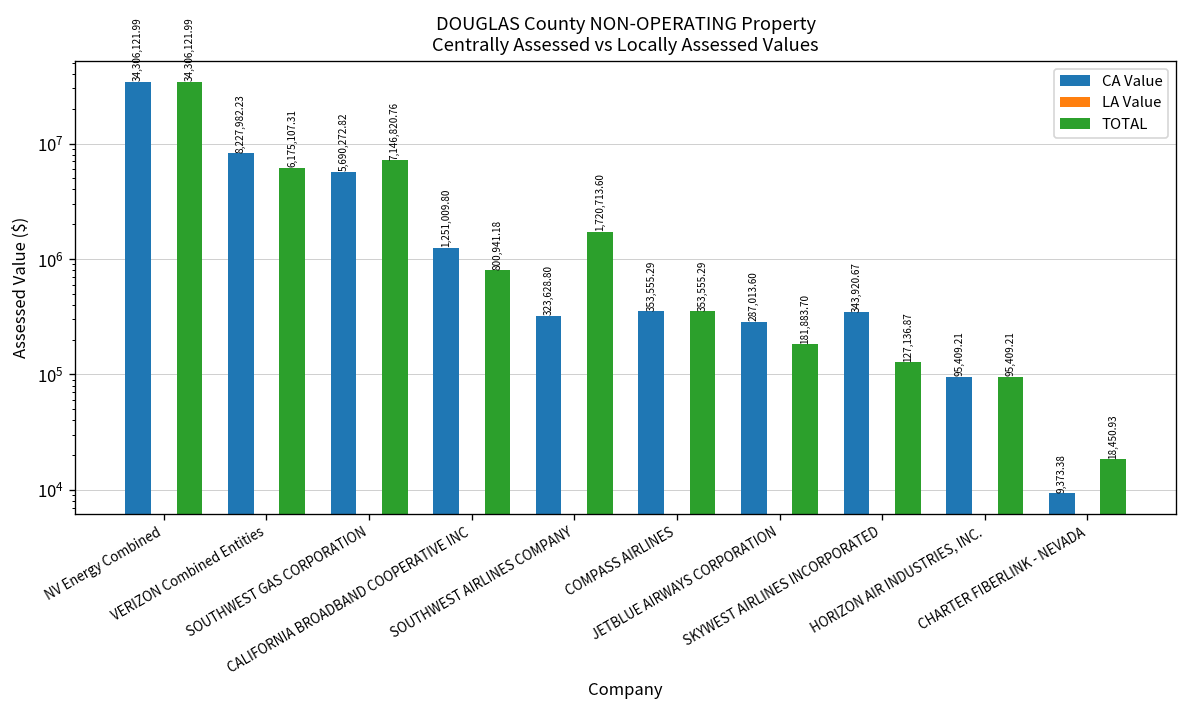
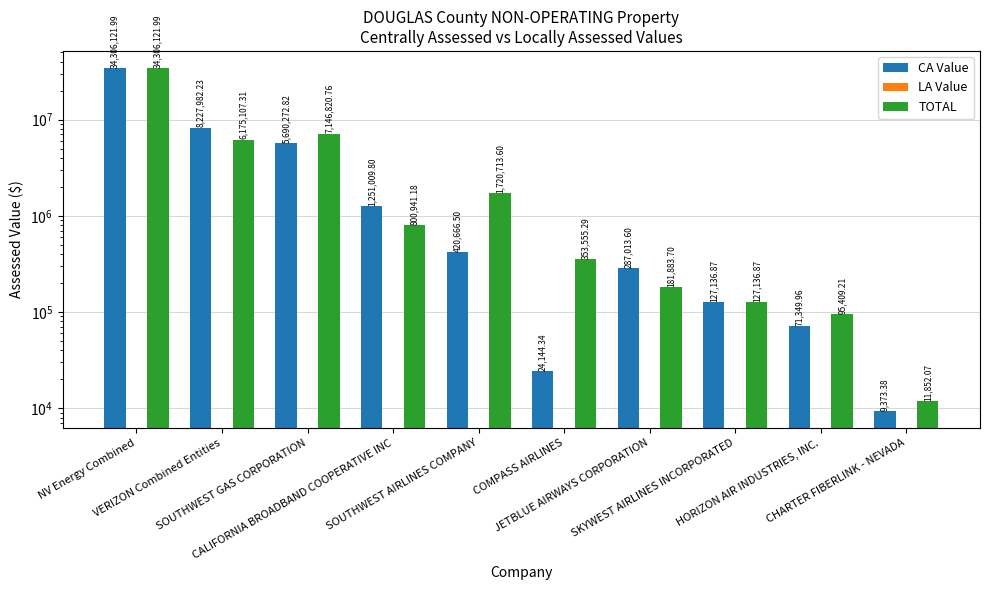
CA Value, SOUTHWEST AIRLINES COMPANY: 323,628.80 -> 420,666.50
CA Value, COMPASS AIRLINES: 353,555.29 -> 24,144.34
CA Value, SKYWEST AIRLINES INCORPORATED: 343,920.67 -> 127,136.87
CA Value, HORIZON AIR INDUSTRIES, INC.: 95,409.21 -> 71,349.96
TOTAL, CHARTER FIBERLINK - NEVADA: 18,450.93 -> 11,852.07
